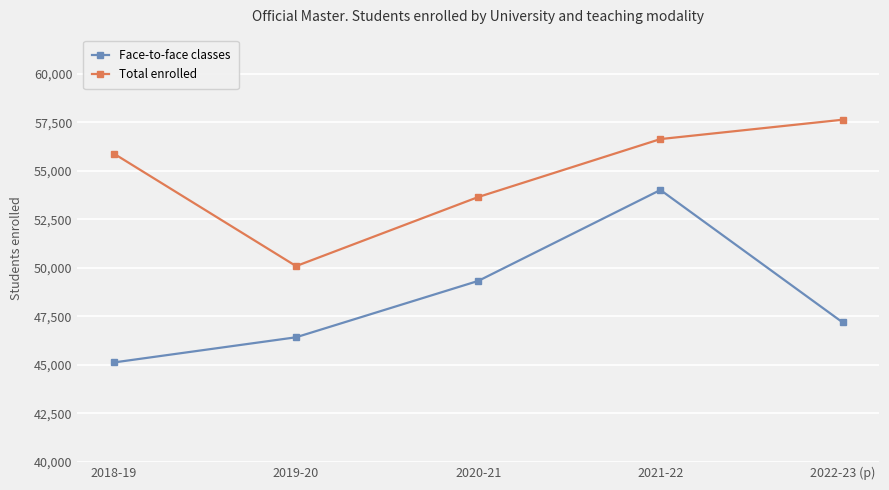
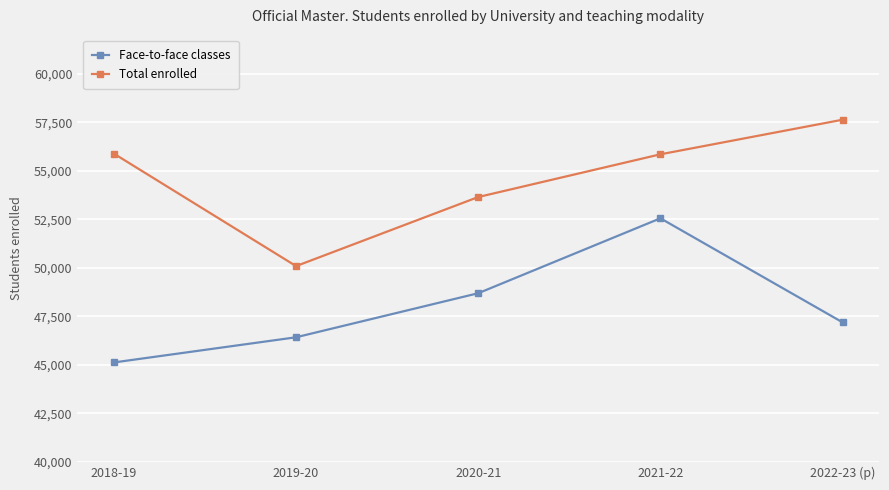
Face-to-face classes, 2020-21: 49,300 -> 48,700
Face-to-face classes, 2021-22: 54,000 -> 52,600
Total enrolled, 2021-22: 56,600 -> 55,800
